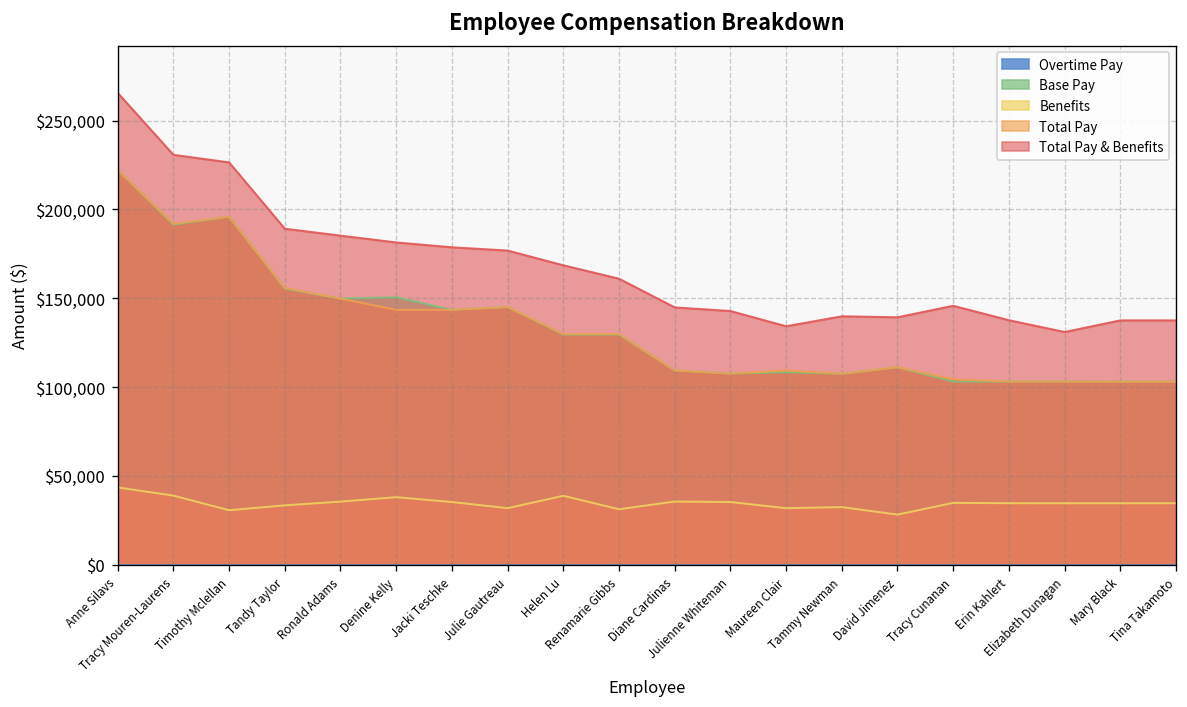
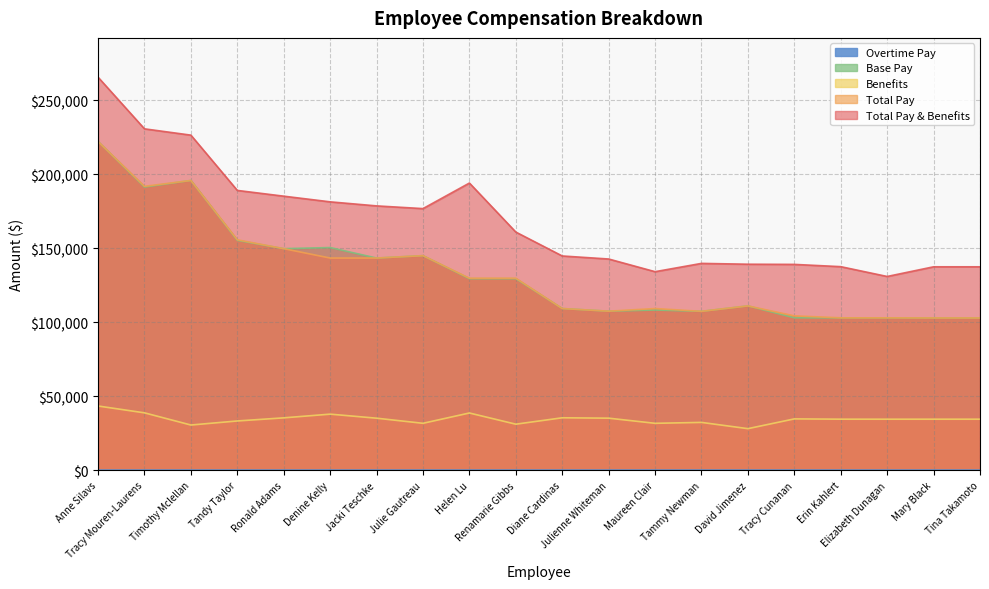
Total Pay & Benefits, Helen Lu: $169,000 -> $194,000
Total Pay & Benefits, Tracy Cunanan: $146,000 -> $139,000
